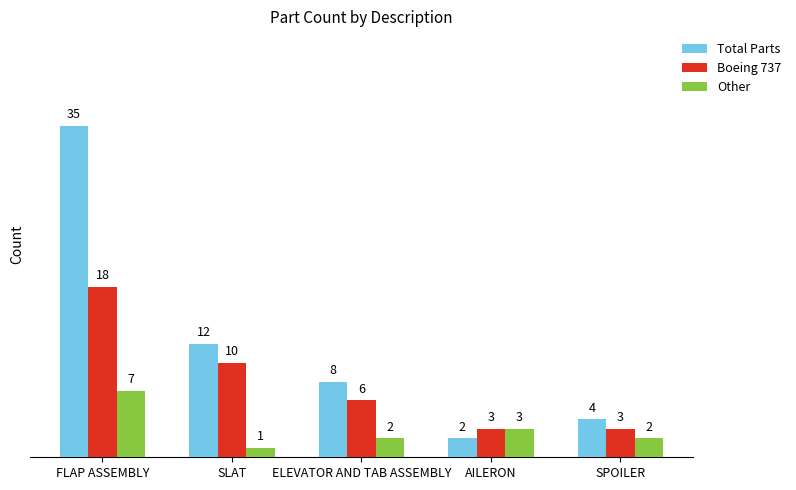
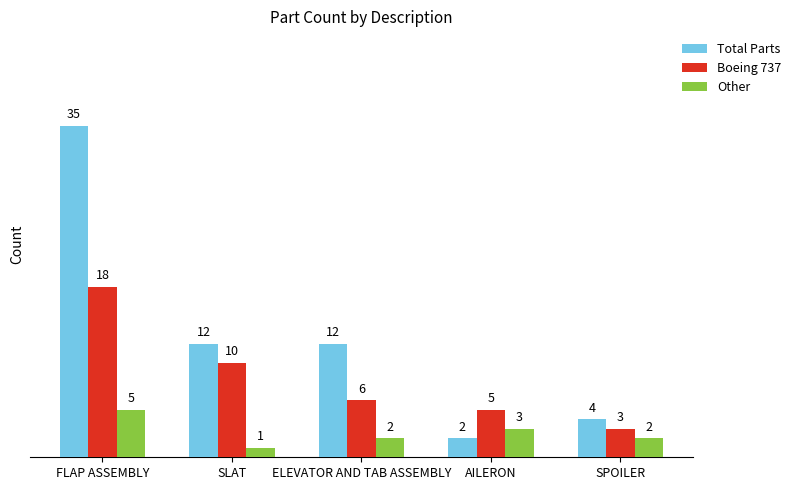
Other, FLAP ASSEMBLY: 7 -> 5
Total Parts, ELEVATOR AND TAB ASSEMBLY: 8 -> 12
Boeing 737, AILERON: 3 -> 5
